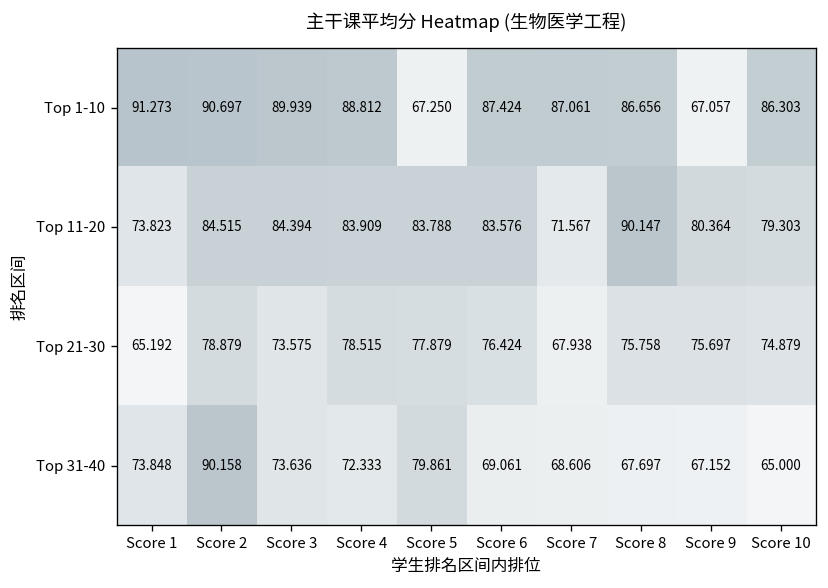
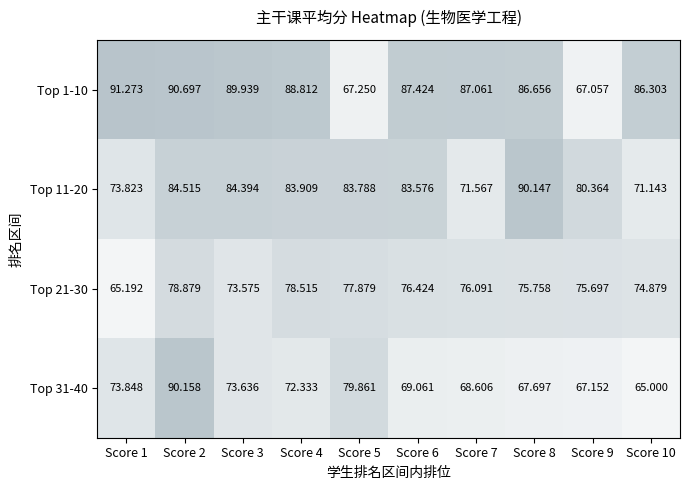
Top 11-20, Score 10: 79.303 -> 71.143
Top 21-30, Score 7: 67.938 -> 76.091
